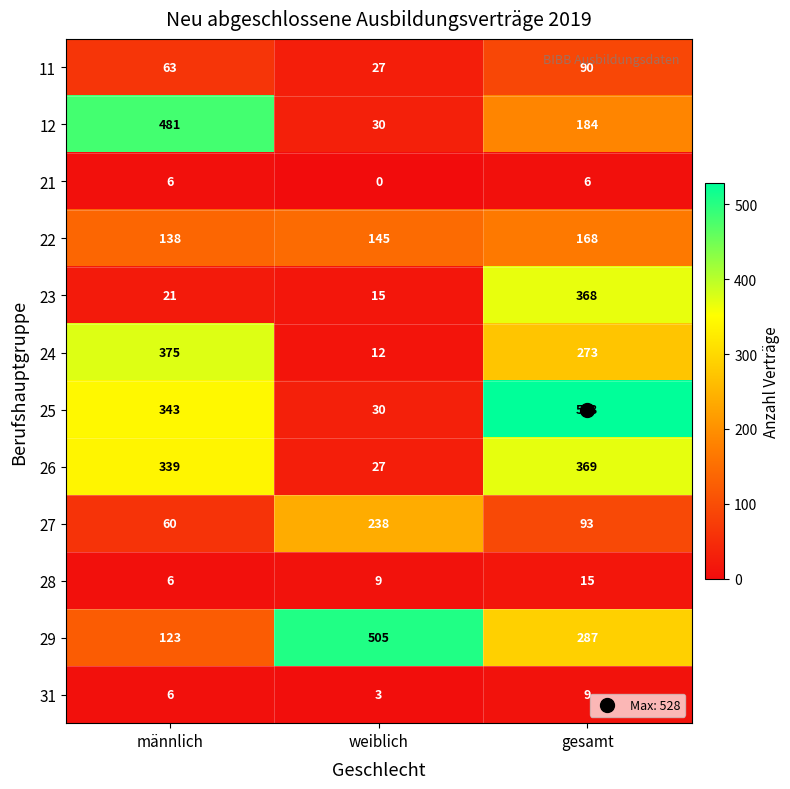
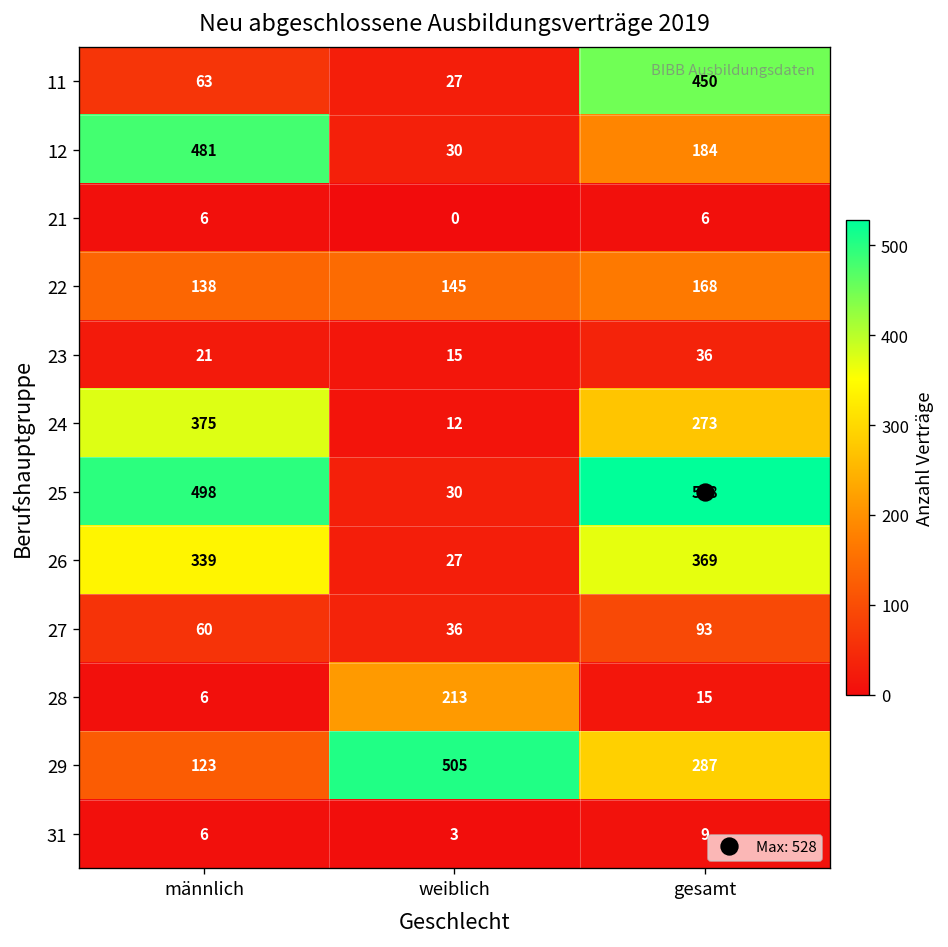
11, gesamt: 90 -> 450
23, gesamt: 368 -> 36
25, männlich: 343 -> 498
27, weiblich: 238 -> 36
28, weiblich: 9 -> 213
